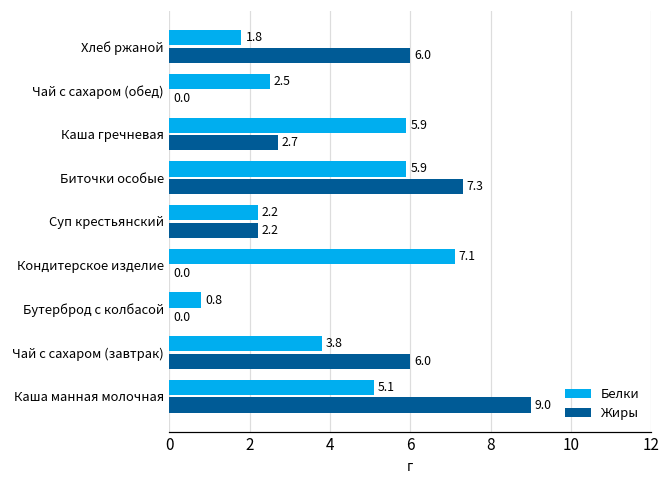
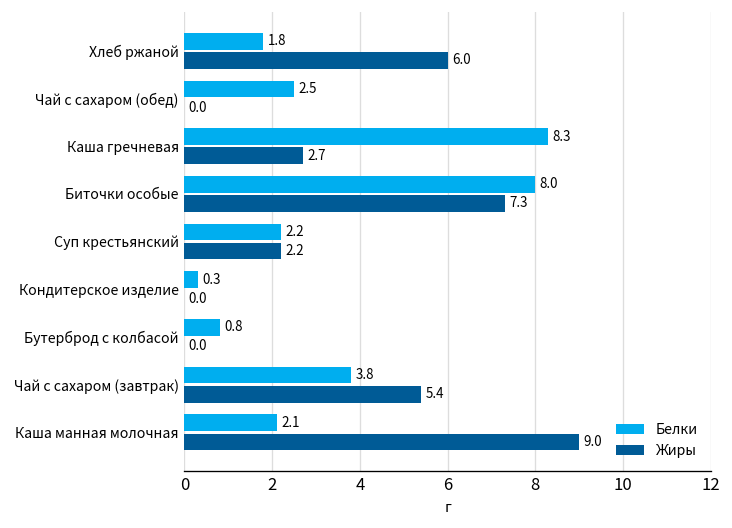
Белки, Каша гречневая: 5.9 -> 8.3
Белки, Биточки особые: 5.9 -> 8.0
Белки, Кондитерское изделие: 7.1 -> 0.3
Жиры, Чай с сахаром (завтрак): 6.0 -> 5.4
Белки, Каша манная молочная: 5.1 -> 2.1
